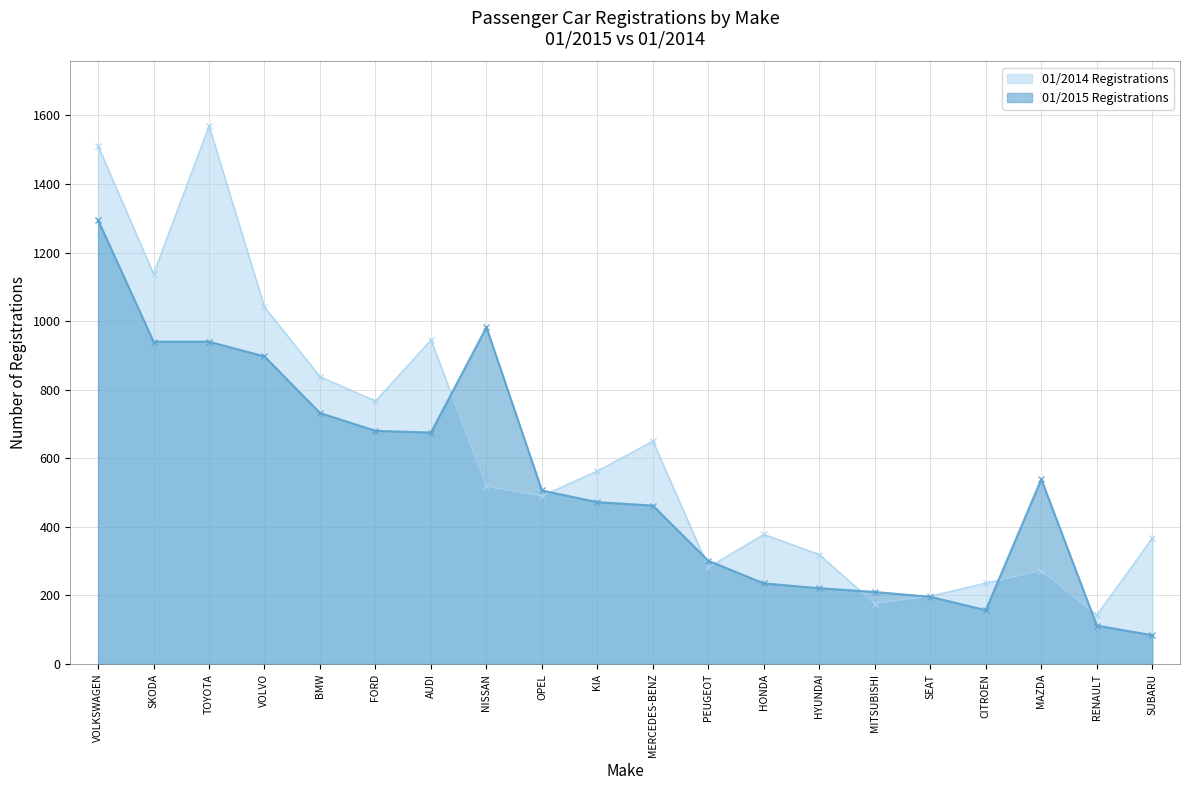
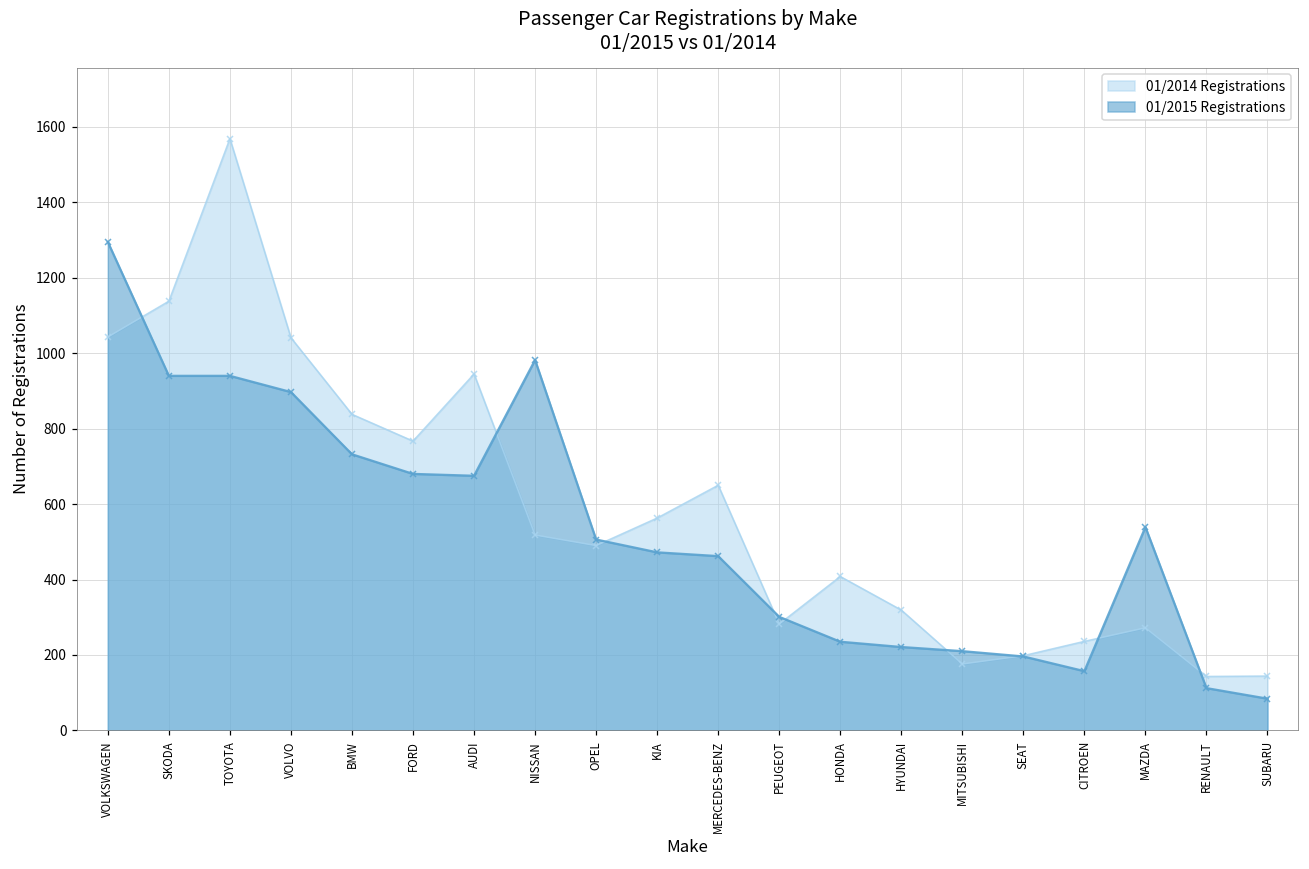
01/2014 Registrations, VOLKSWAGEN: 1510 -> 1040
01/2014 Registrations, HONDA: 380 -> 410
01/2014 Registrations, SUBARU: 370 -> 140
